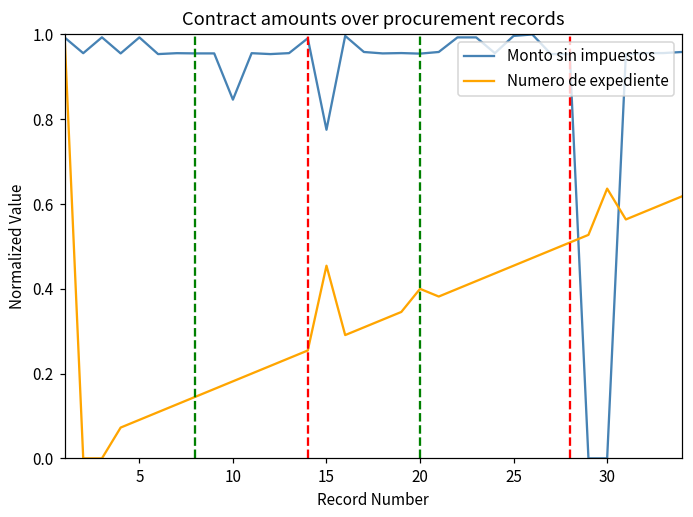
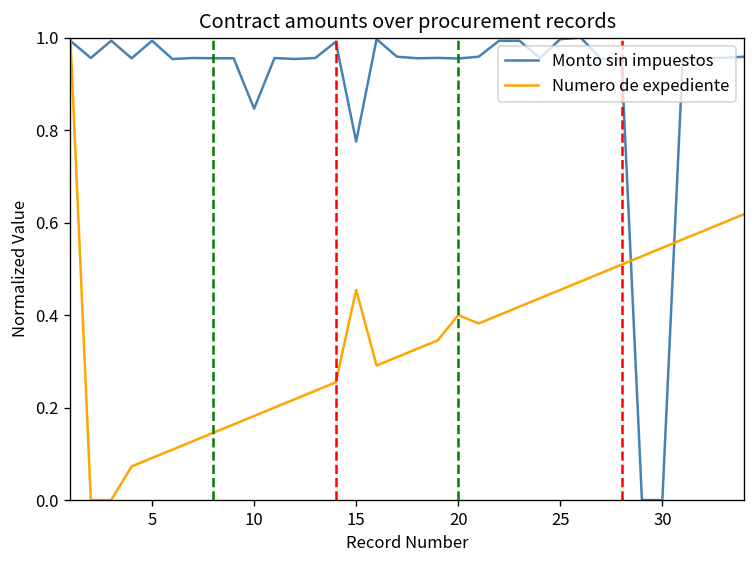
Numero de expediente, 30: 0.64 -> 0.55
